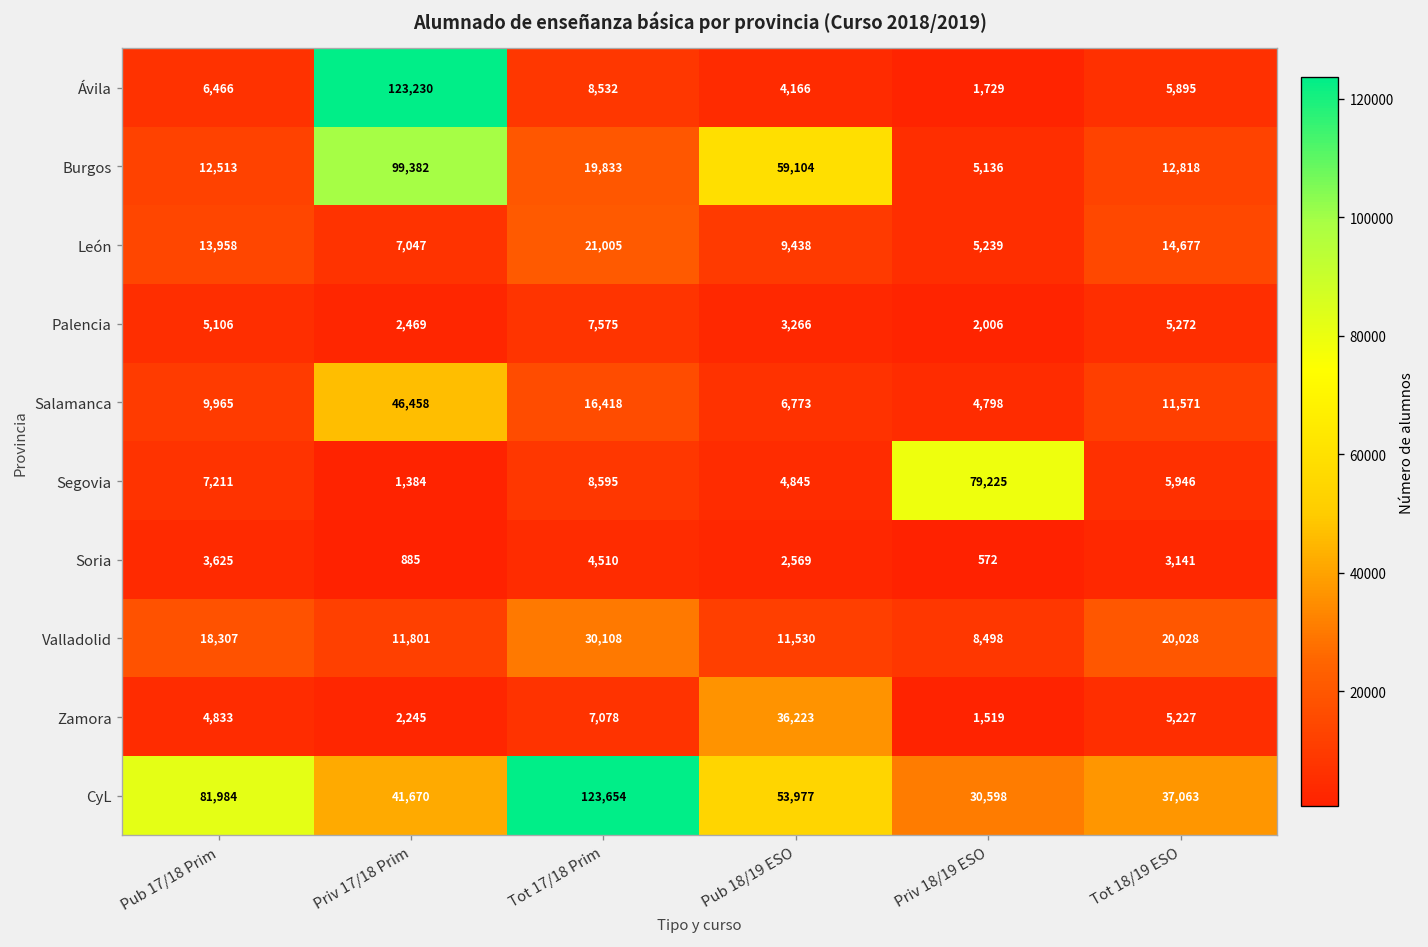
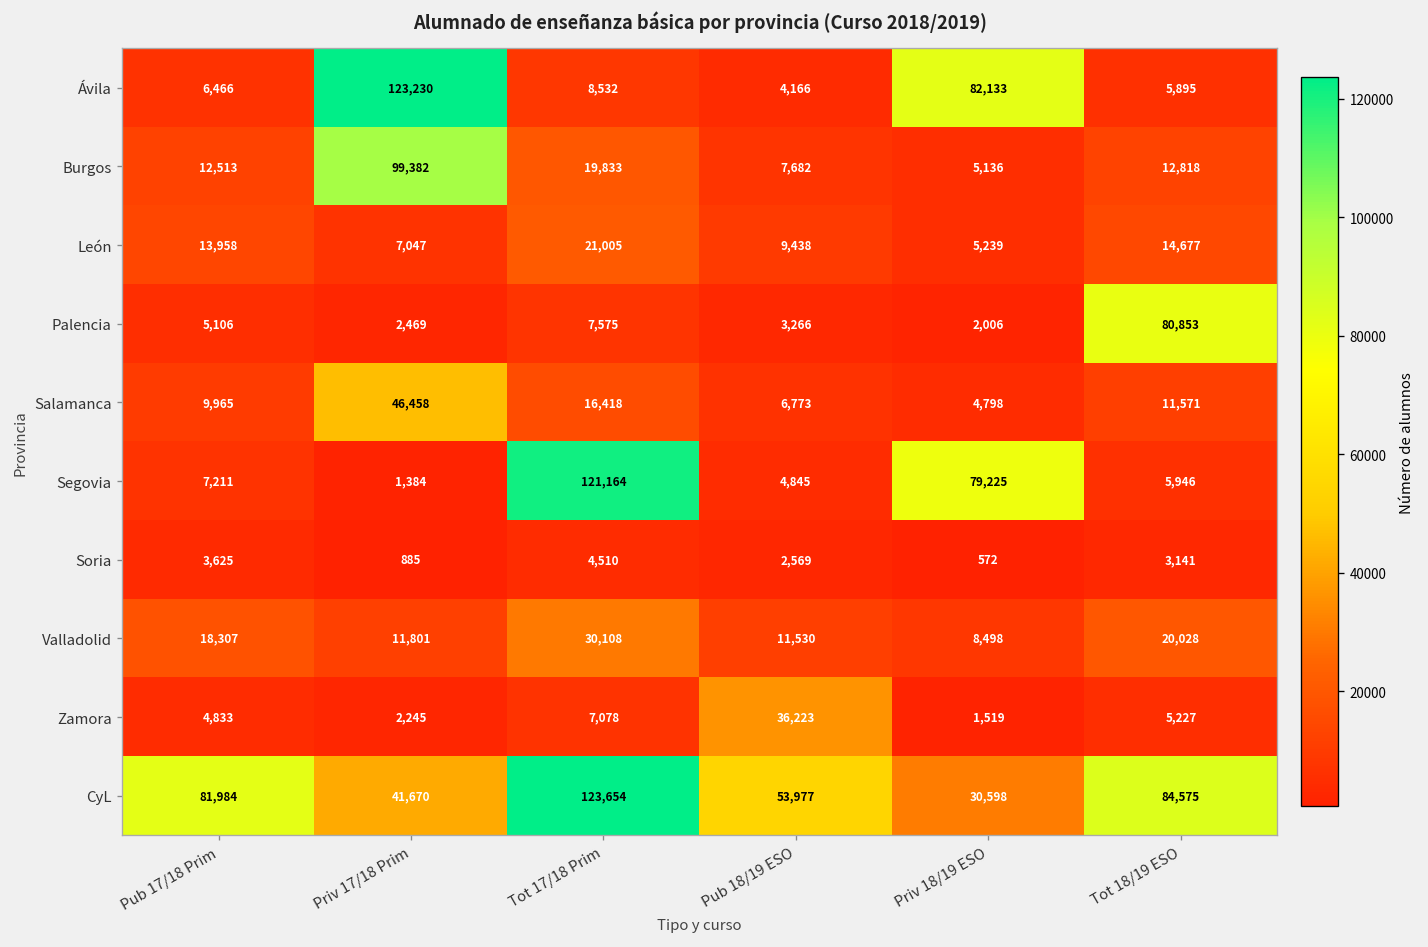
Ávila, Priv 18/19 ESO: 1,729 -> 82,133
Burgos, Pub 18/19 ESO: 59,104 -> 7,682
Palencia, Tot 18/19 ESO: 5,272 -> 80,853
Segovia, Tot 17/18 Prim: 8,595 -> 121,164
CyL, Tot 18/19 ESO: 37,063 -> 84,575
